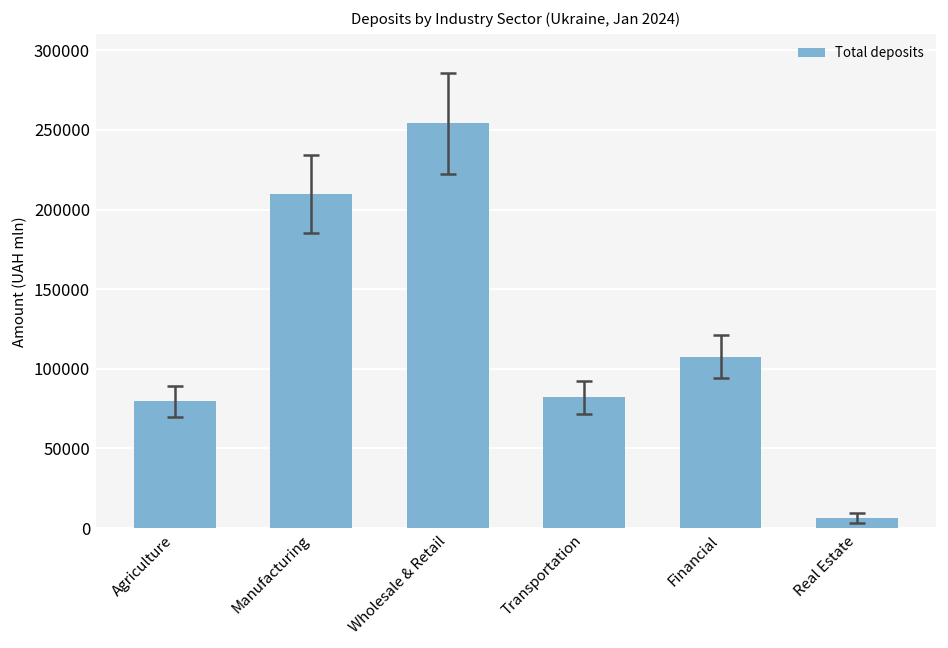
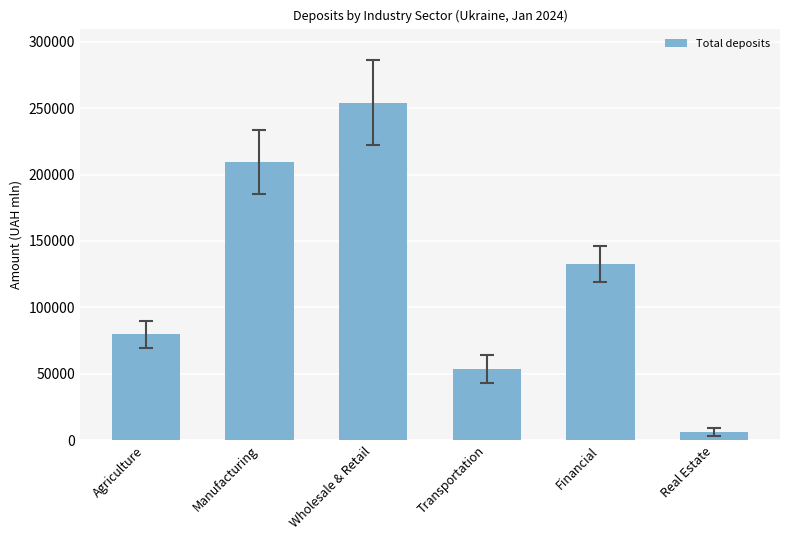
Total deposits, Transportation: 82000 -> 54000
Total deposits, Financial: 108000 -> 133000
